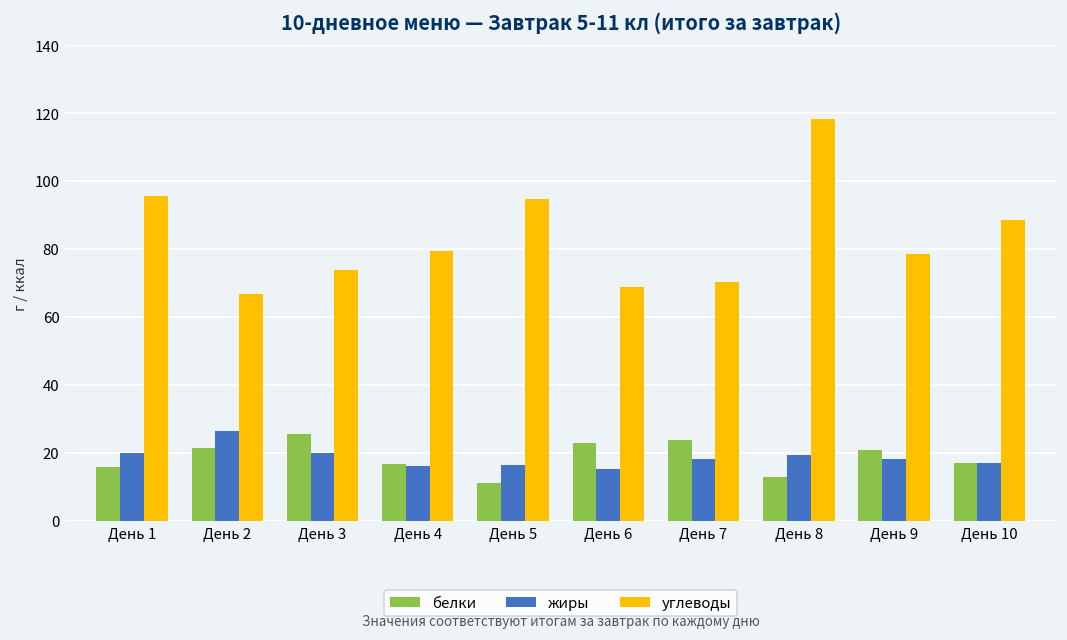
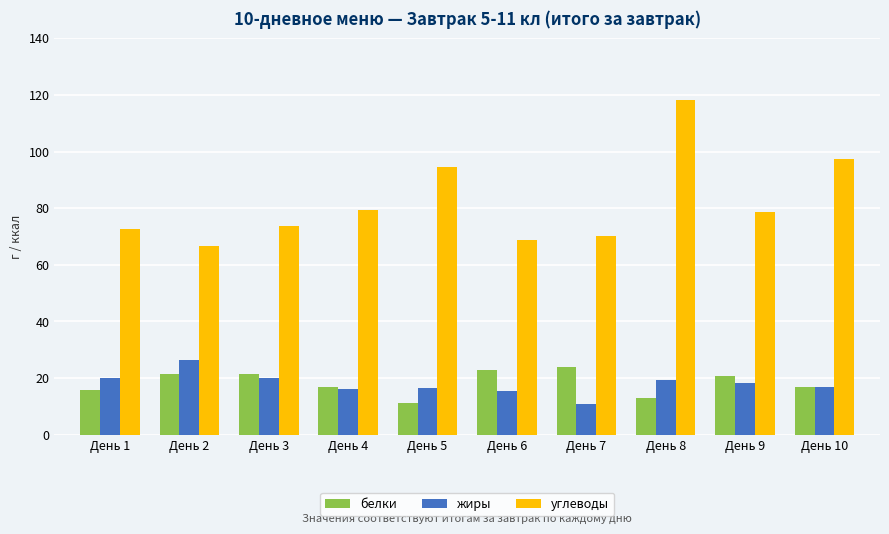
углеводы, День 1: 96 -> 73
белки, День 3: 26 -> 22
жиры, День 7: 18 -> 11
углеводы, День 10: 89 -> 97
